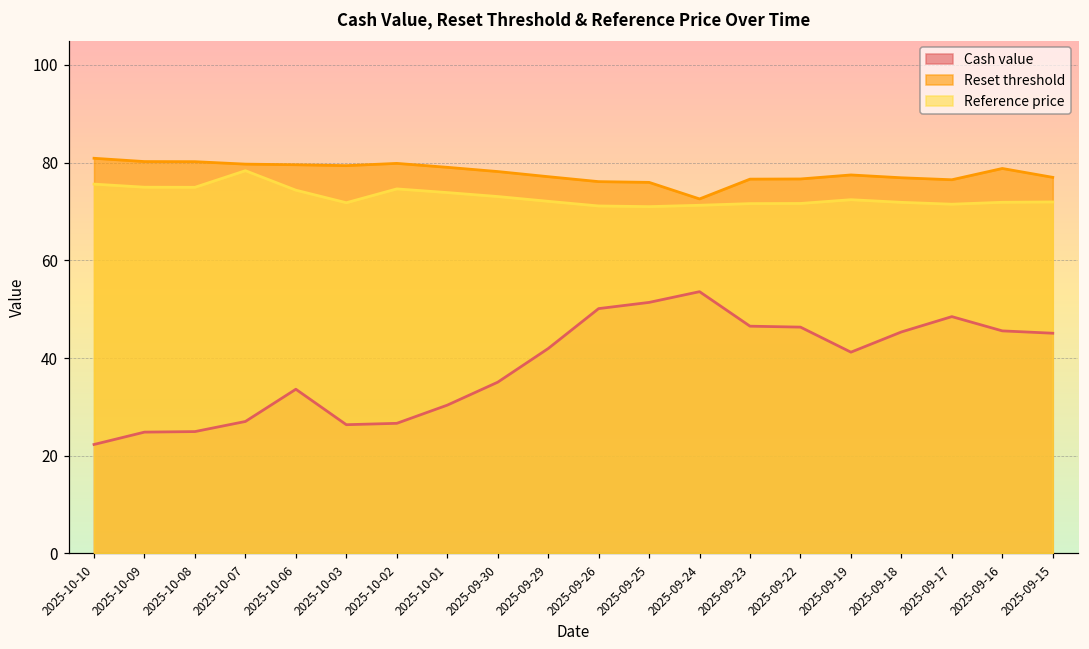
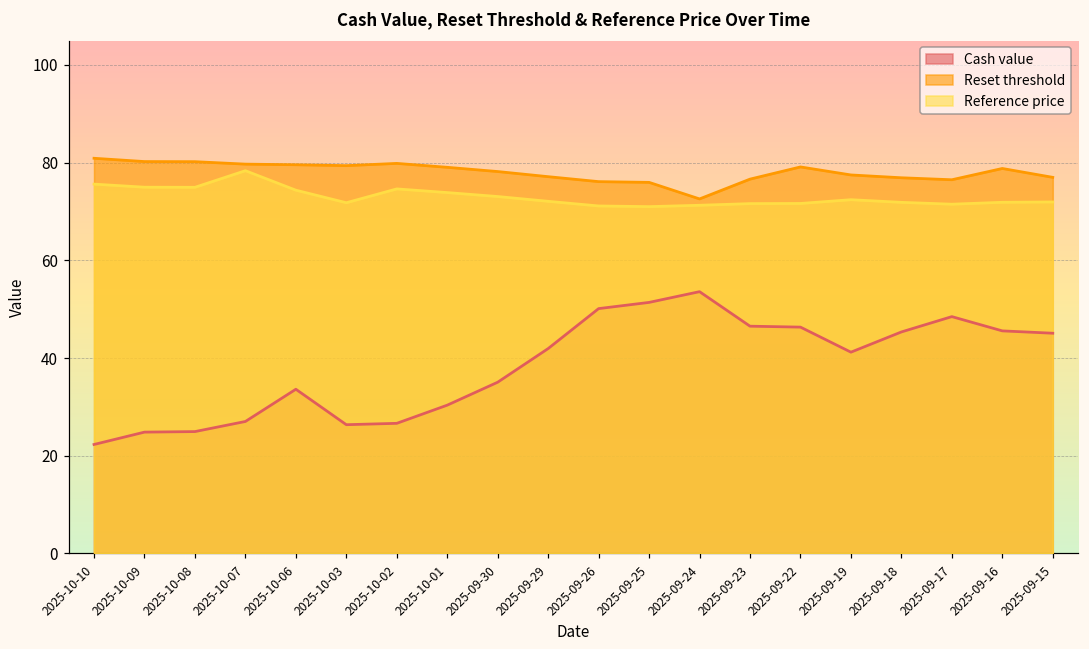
Reset threshold, 2025-09-22: 77 -> 79
